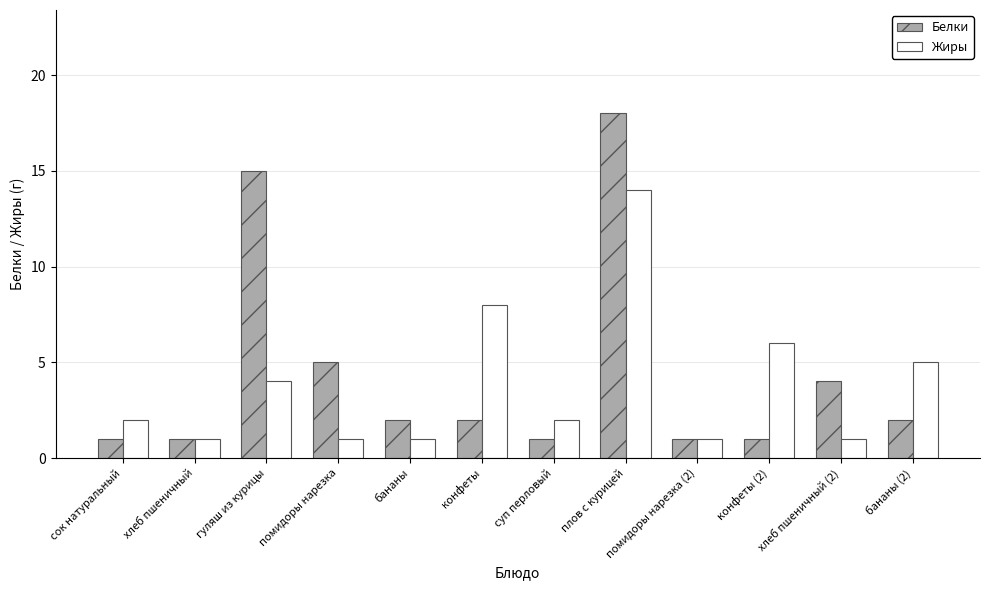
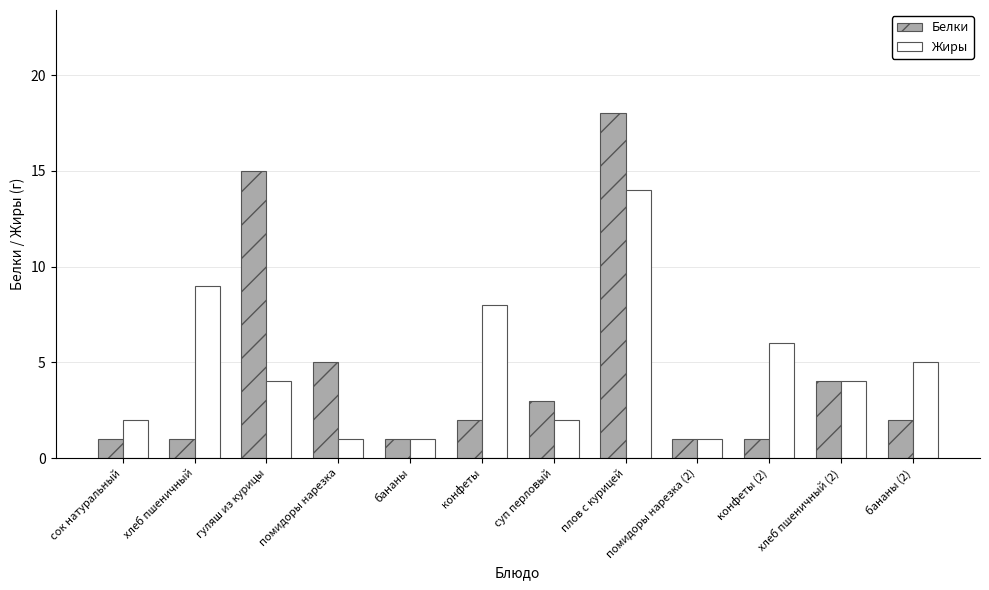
Жиры, хлеб пшеничный: 1 -> 9
Белки, бананы: 2 -> 1
Белки, суп перловый: 1 -> 3
Жиры, хлеб пшеничный (2): 1 -> 4
